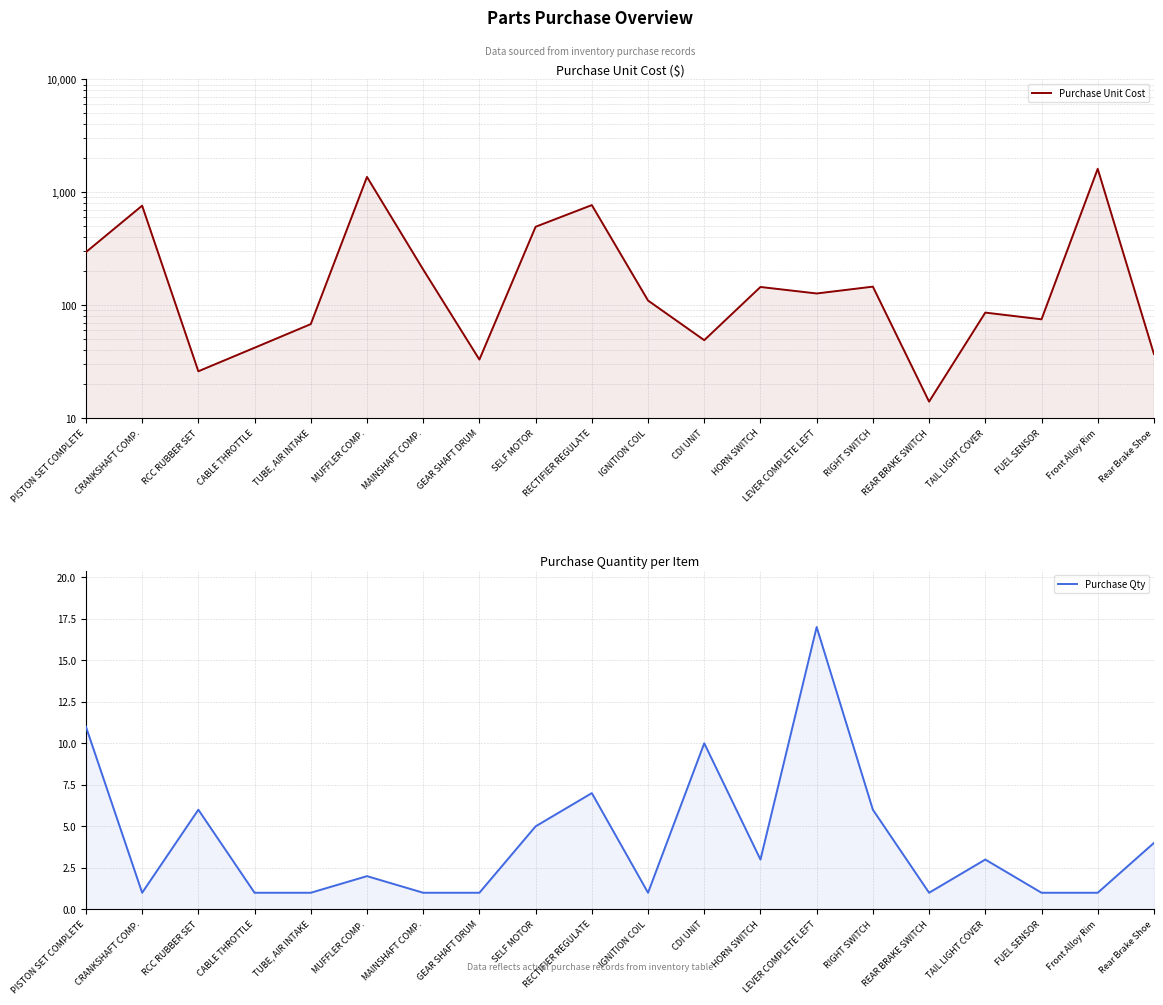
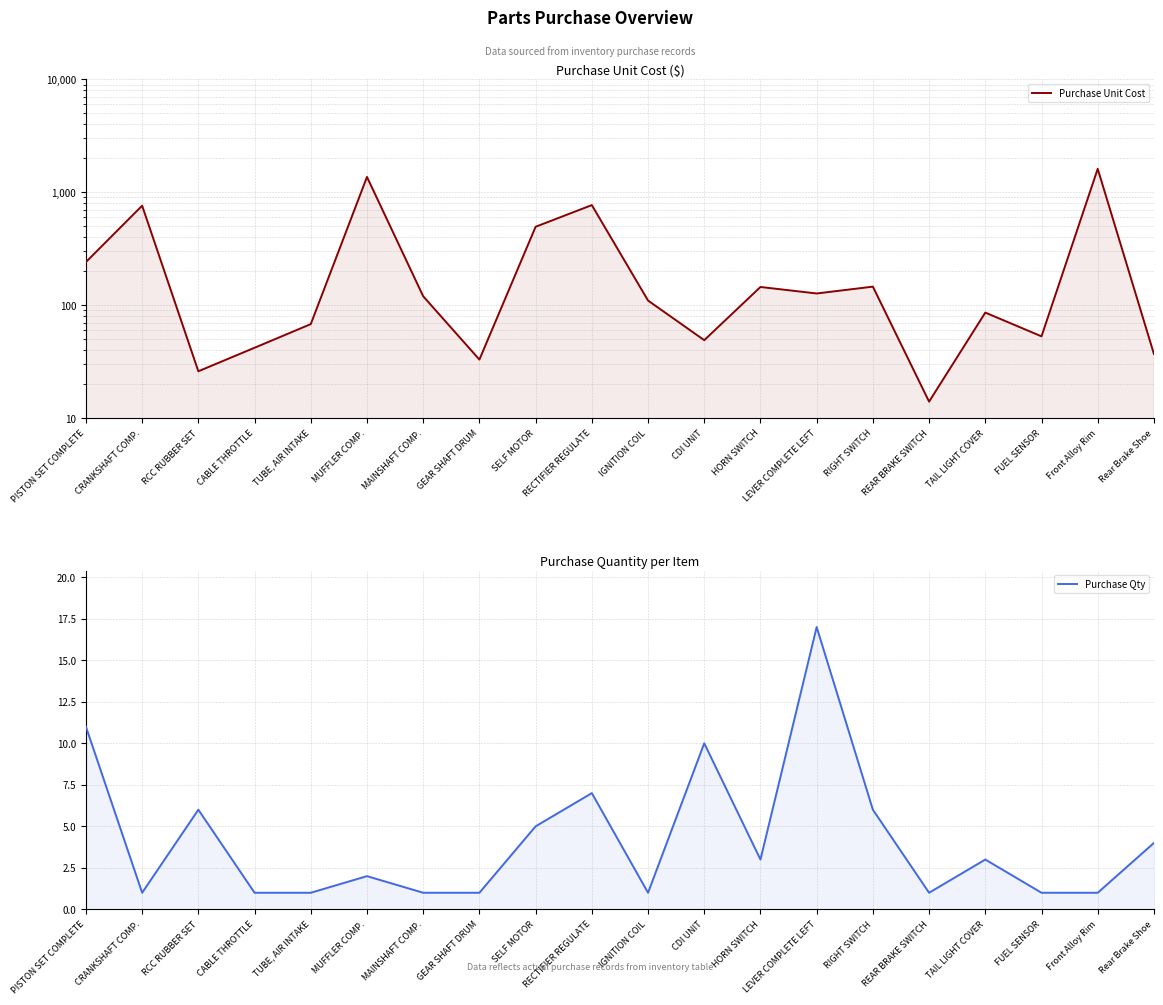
Purchase Unit Cost ($), PISTON SET COMPLETE: 300 -> 240
Purchase Unit Cost ($), MAINSHAFT COMP.: 210 -> 120
Purchase Unit Cost ($), FUEL SENSOR: 80 -> 50
